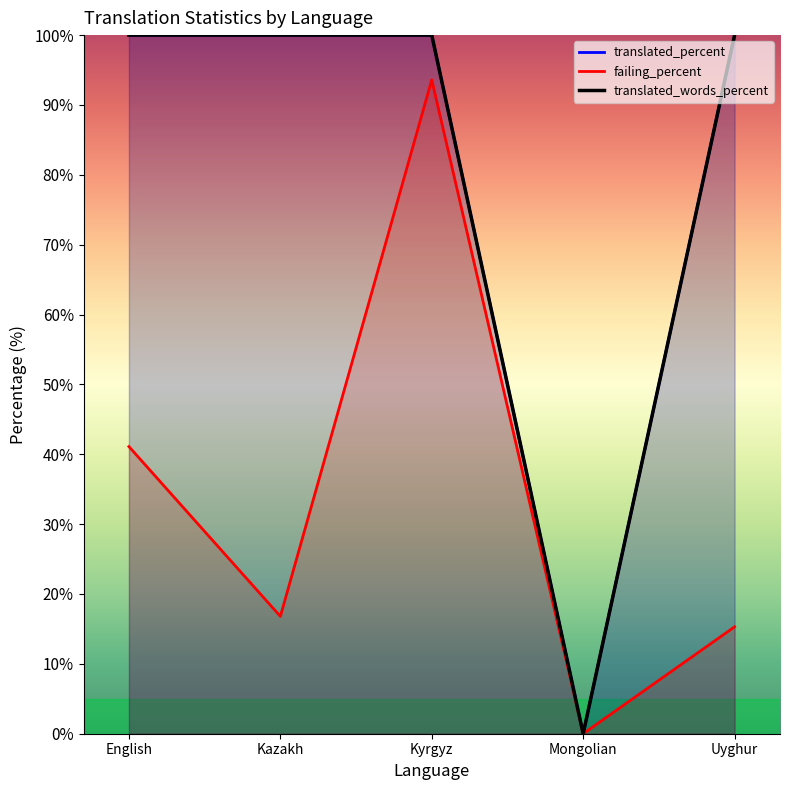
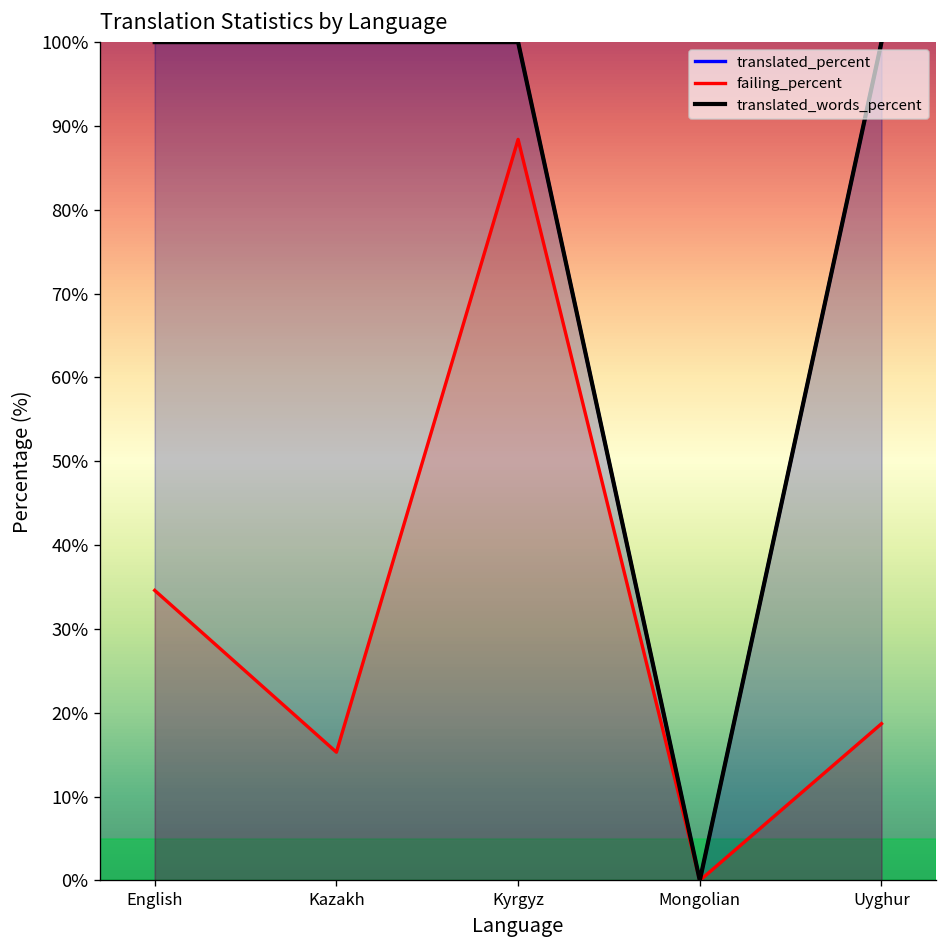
failing_percent, English: 41% -> 35%
failing_percent, Kazakh: 17% -> 15%
failing_percent, Kyrgyz: 94% -> 88%
failing_percent, Uyghur: 15% -> 19%
